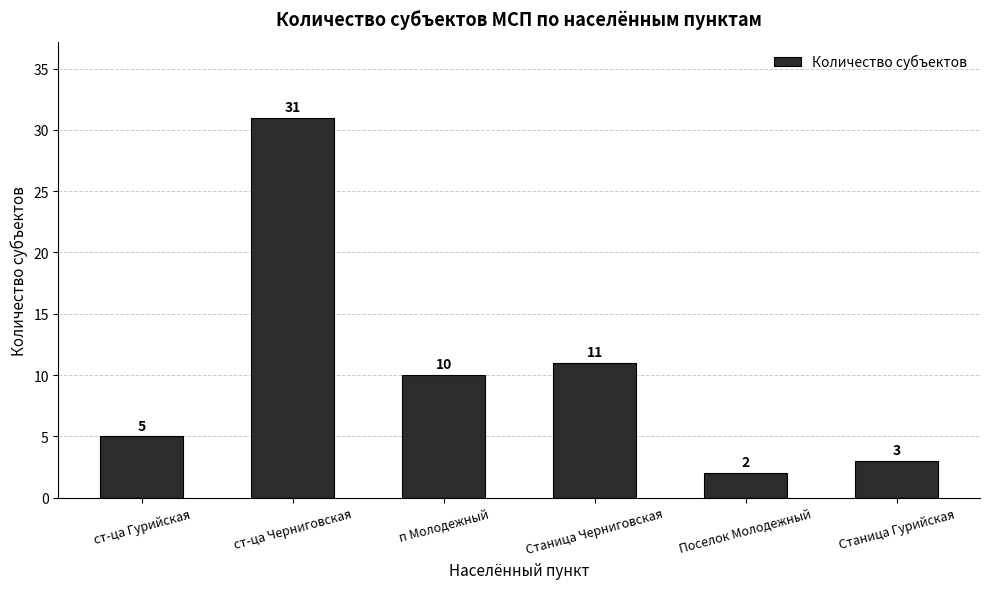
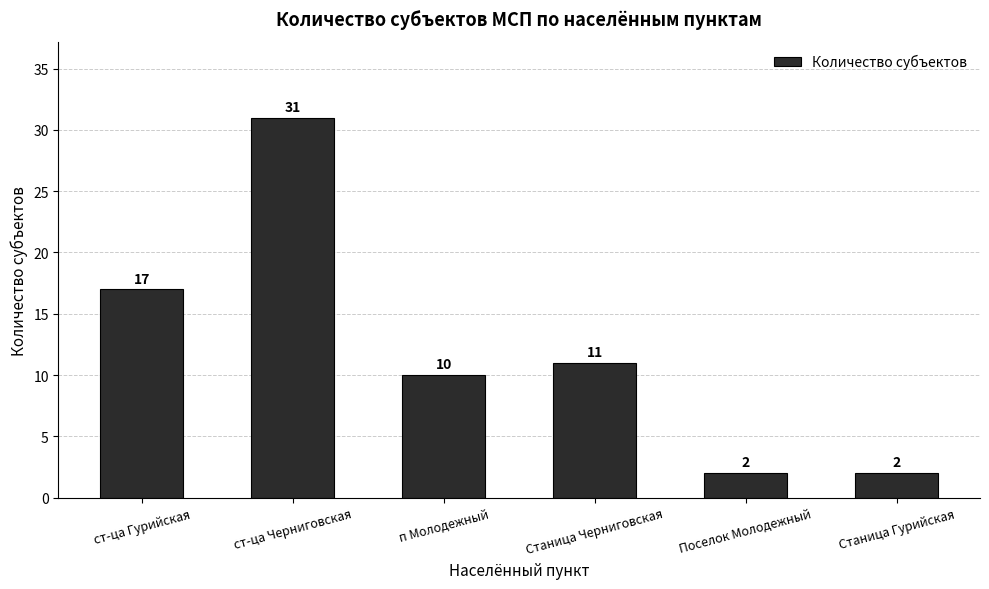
ст-ца Гурийская: 5 -> 17
Станица Гурийская: 3 -> 2
